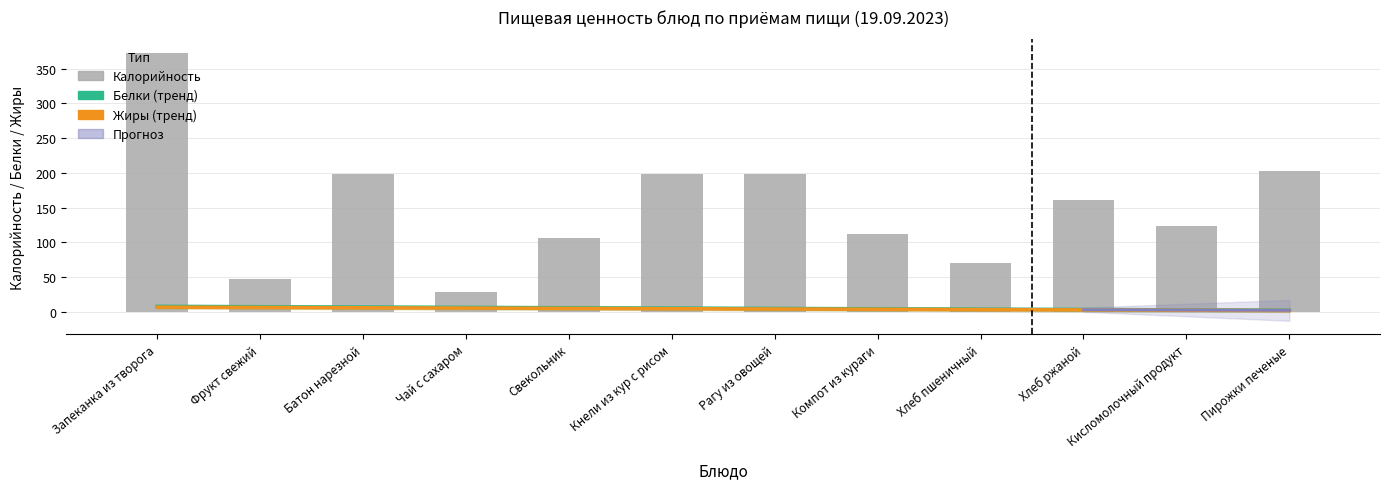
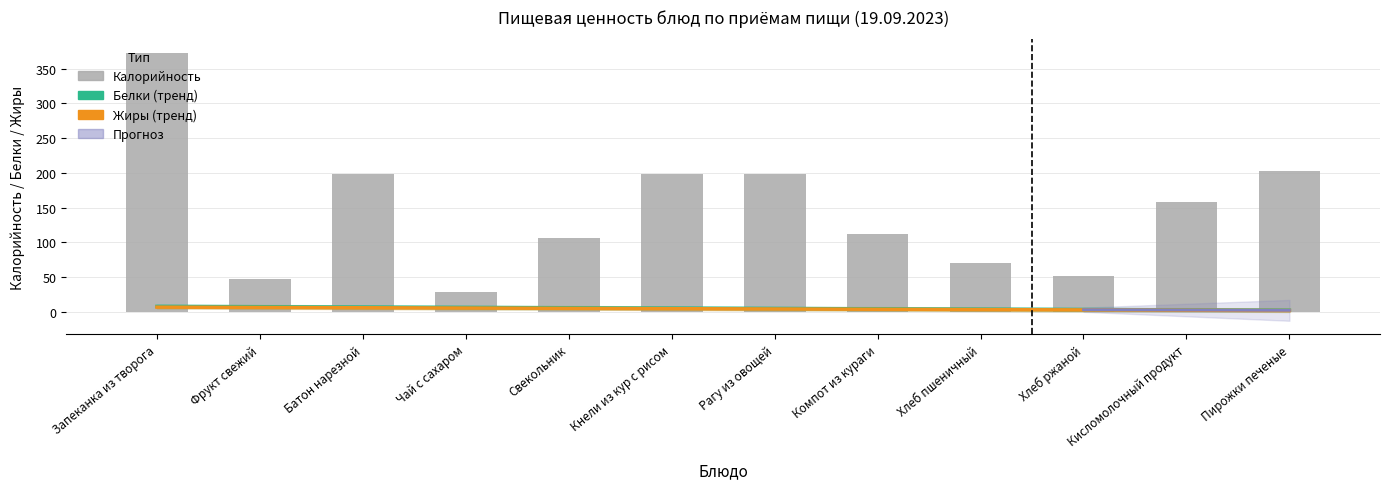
Калорийность, Хлеб ржаной: 160 -> 50
Калорийность, Кисломолочный продукт: 120 -> 160
